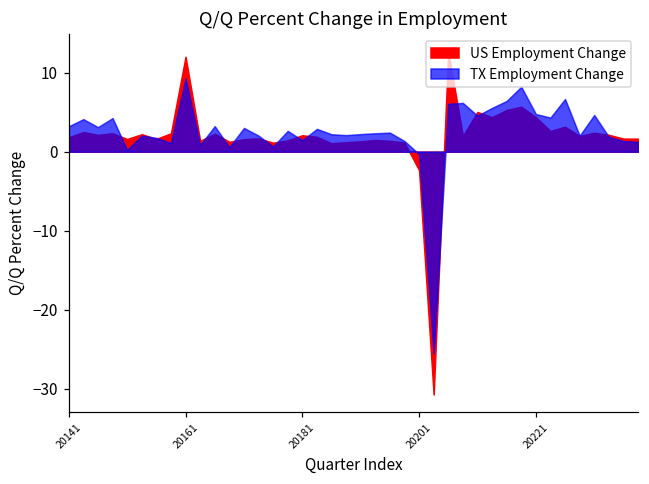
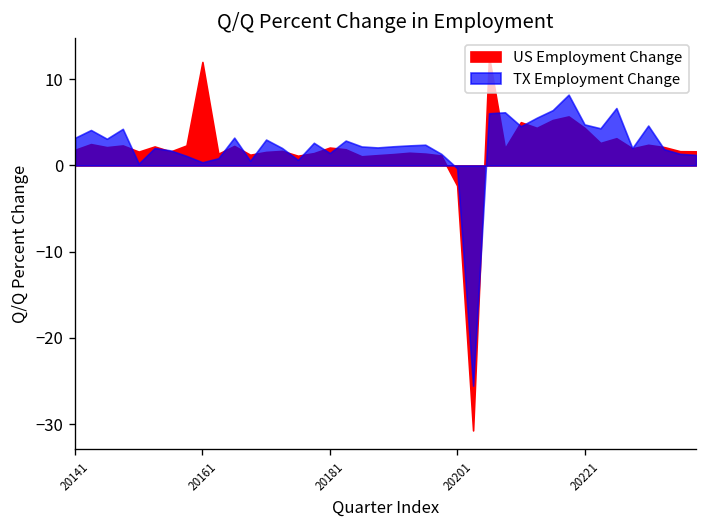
TX Employment Change, 20161: 9 -> 0
